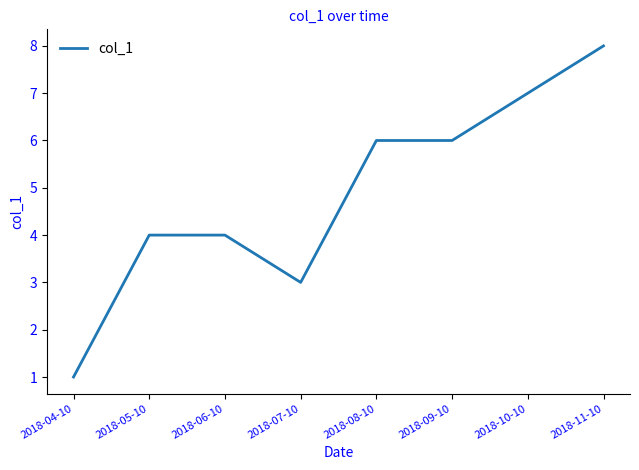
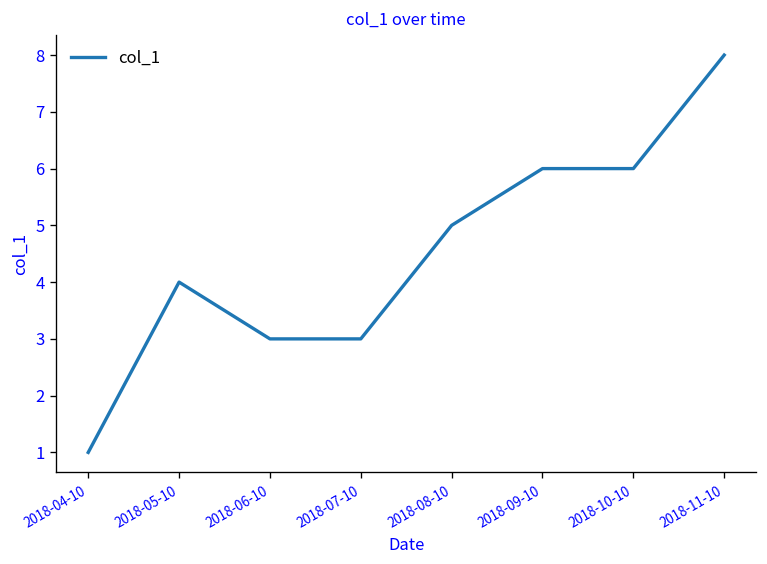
2018-06-10: 4 -> 3
2018-08-10: 6 -> 5
2018-10-10: 7 -> 6
